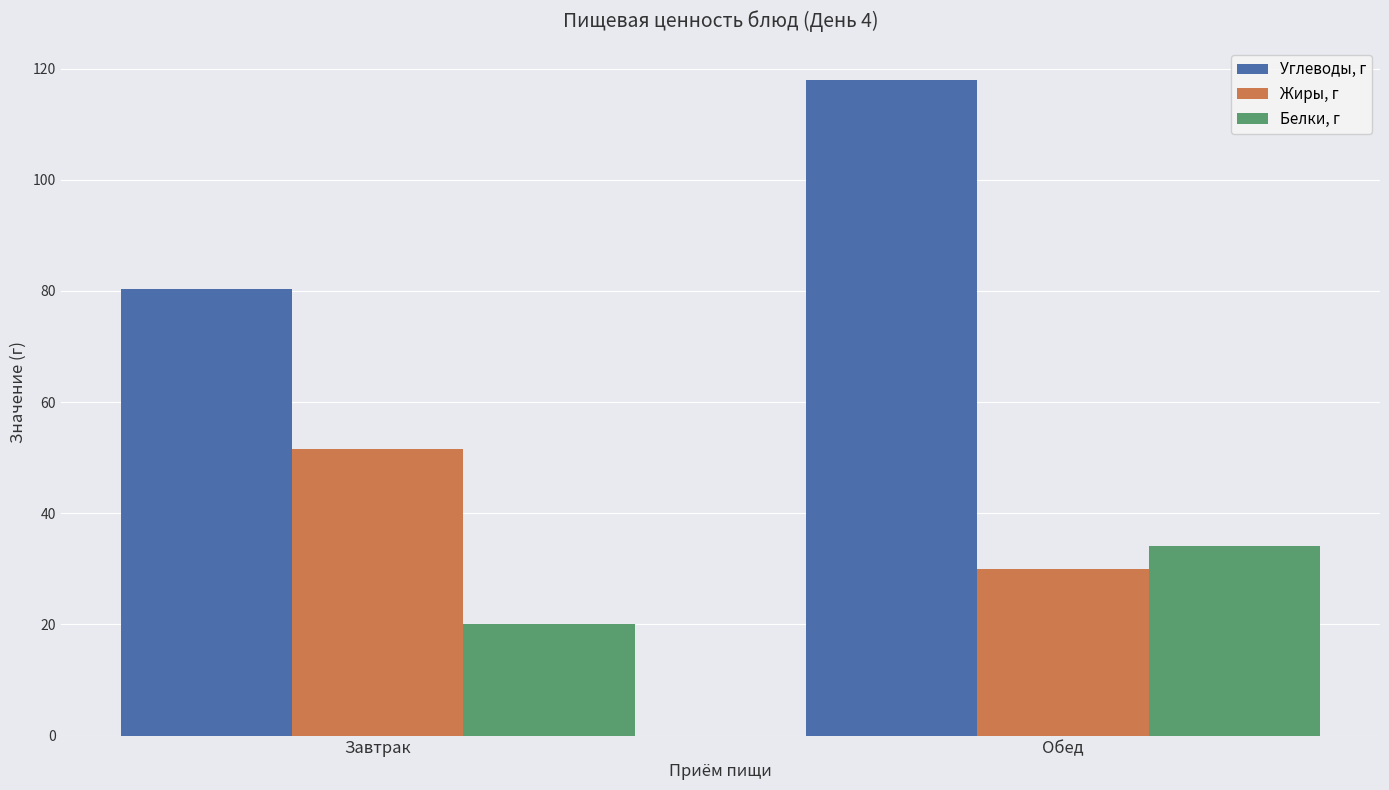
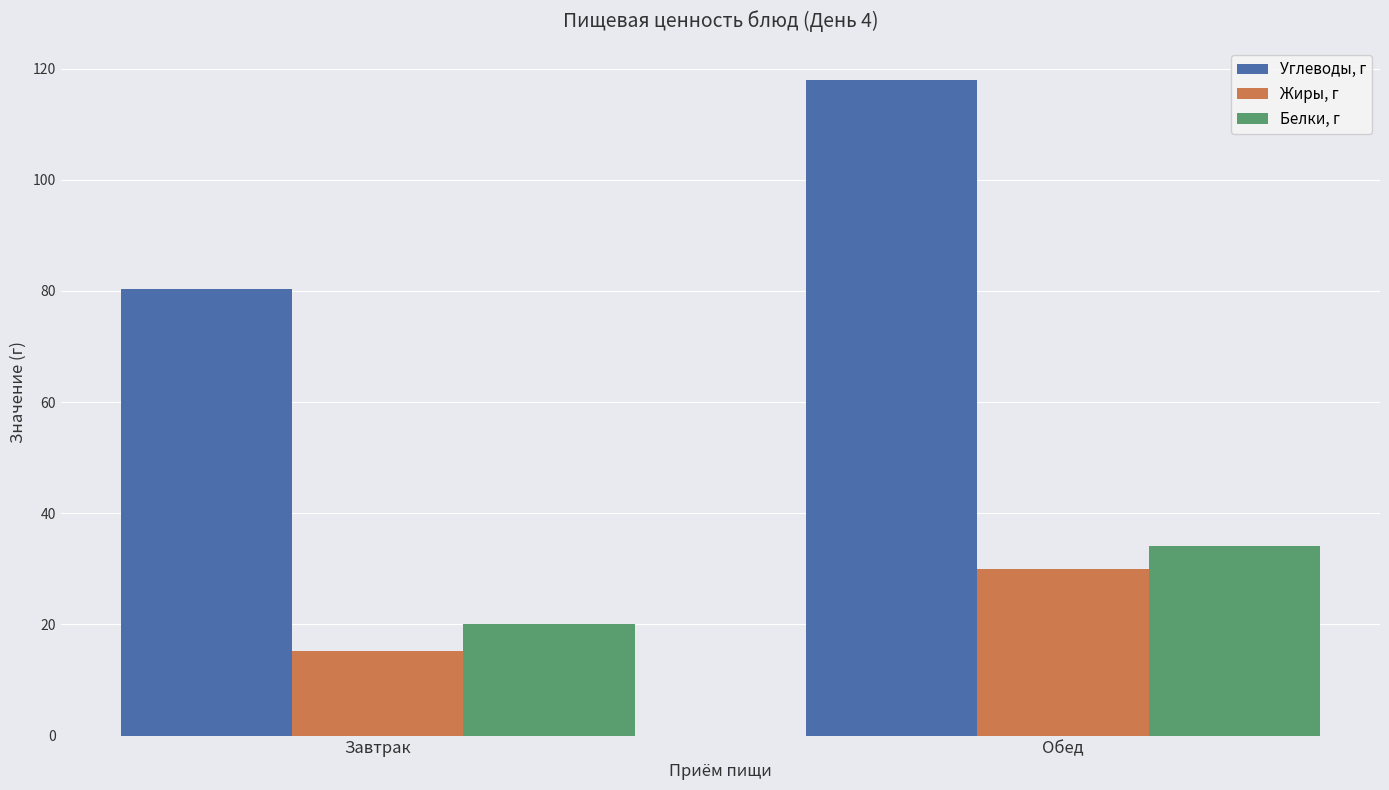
Жиры, г, Завтрак: 52 -> 15
